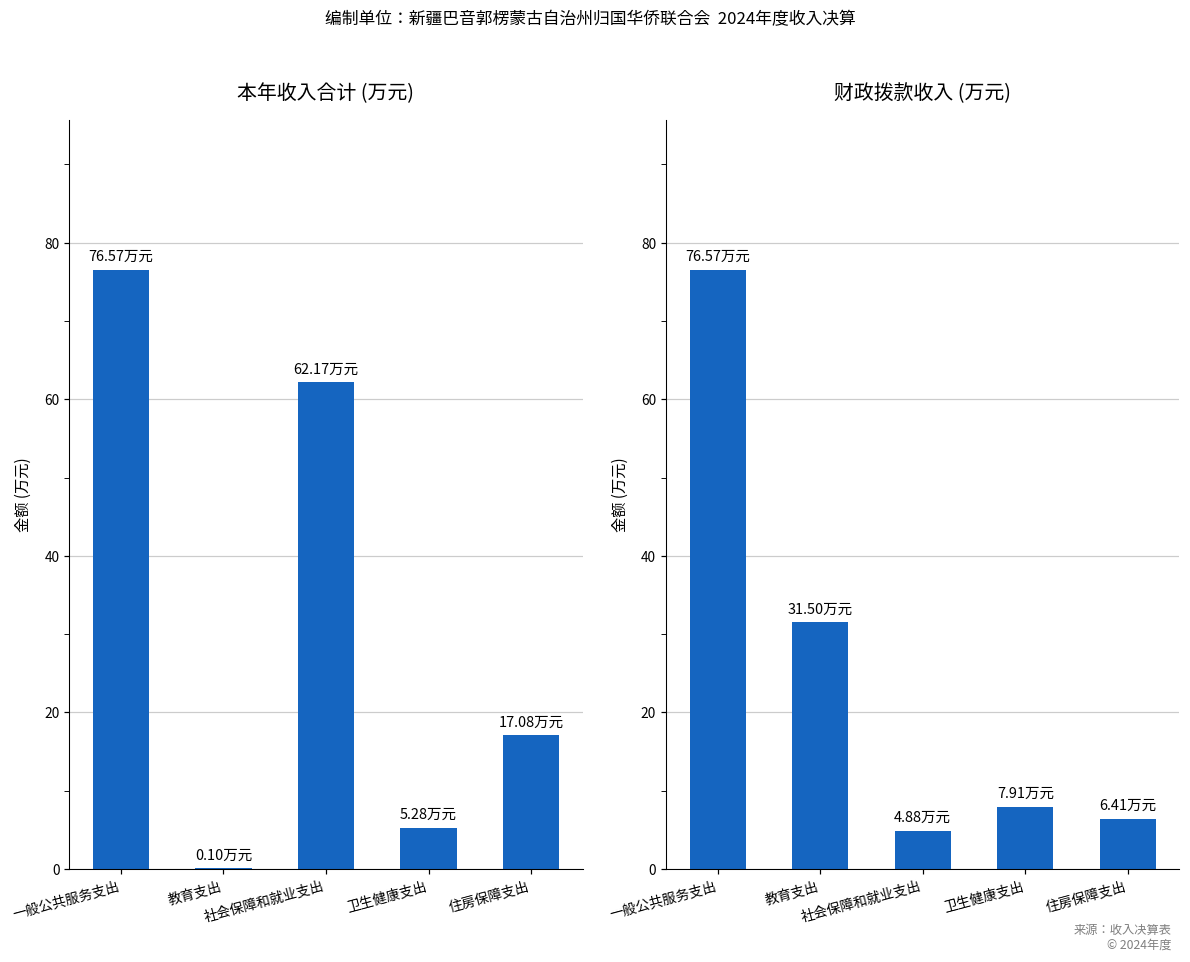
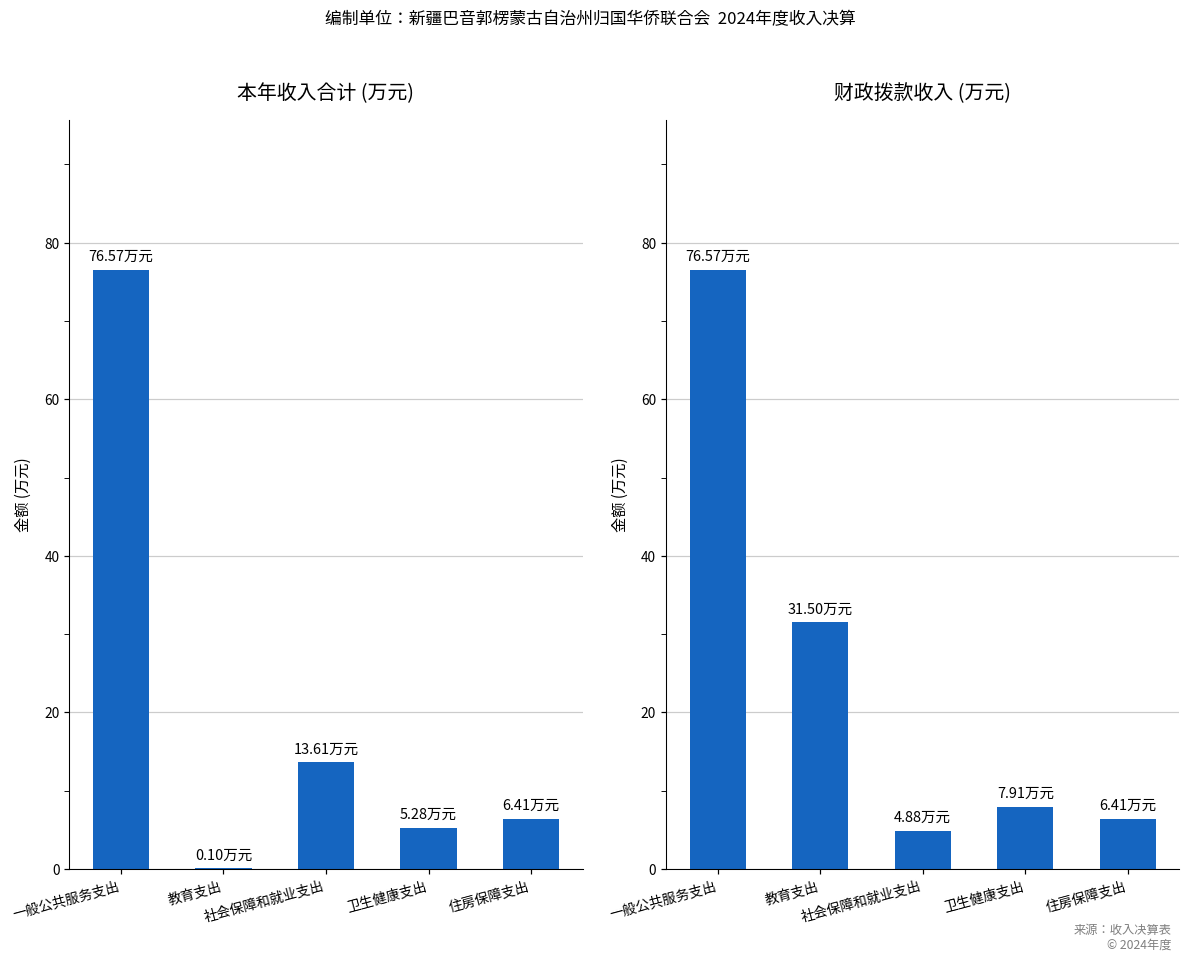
本年收入合计 (万元), 社会保障和就业支出: 62.17 -> 13.61
本年收入合计 (万元), 住房保障支出: 17.08 -> 6.41
